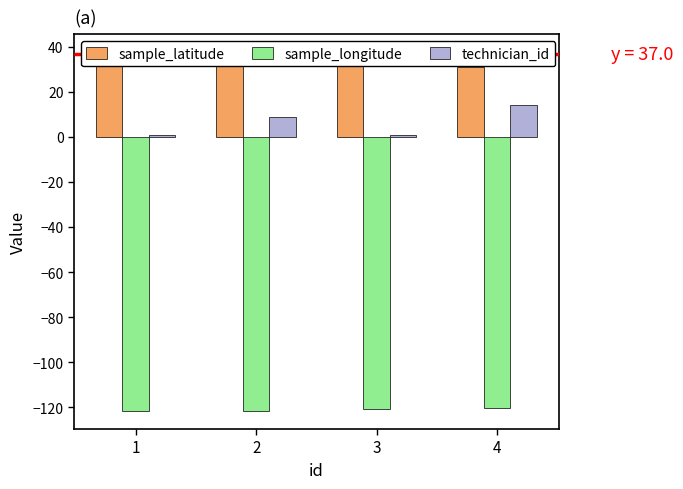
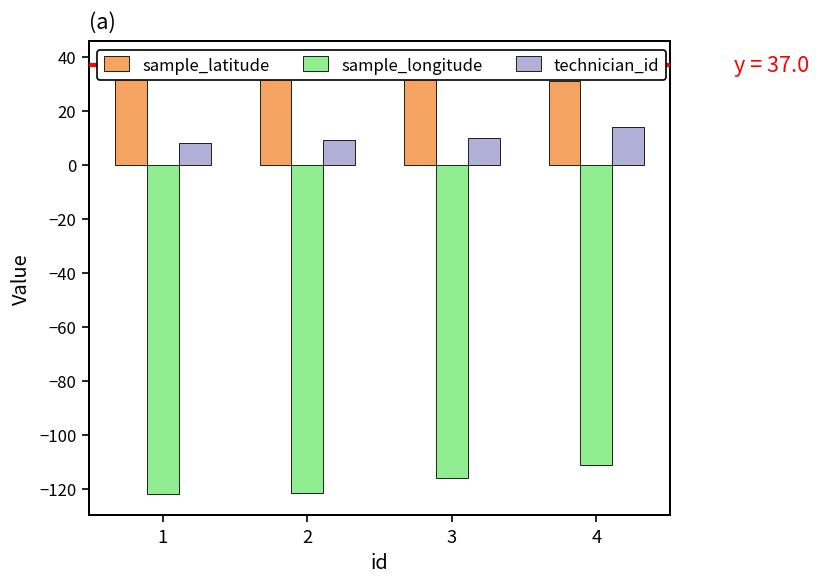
technician_id, 1: 1 -> 8
sample_longitude, 3: -121 -> -116
technician_id, 3: 1 -> 10
sample_longitude, 4: -120 -> -111
